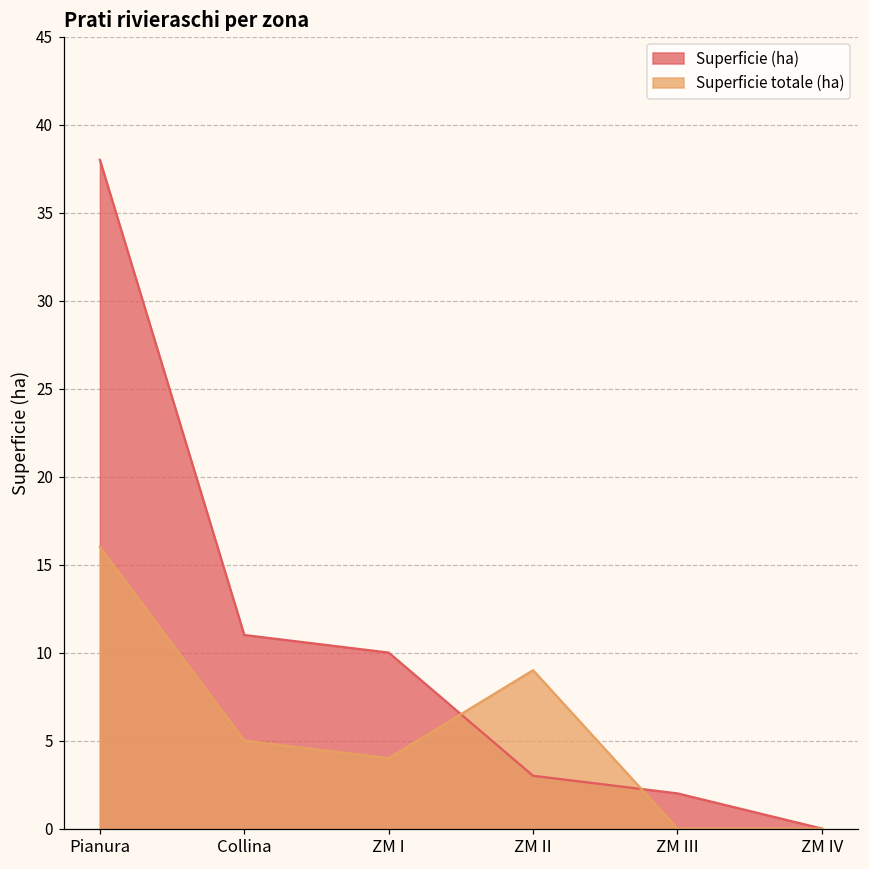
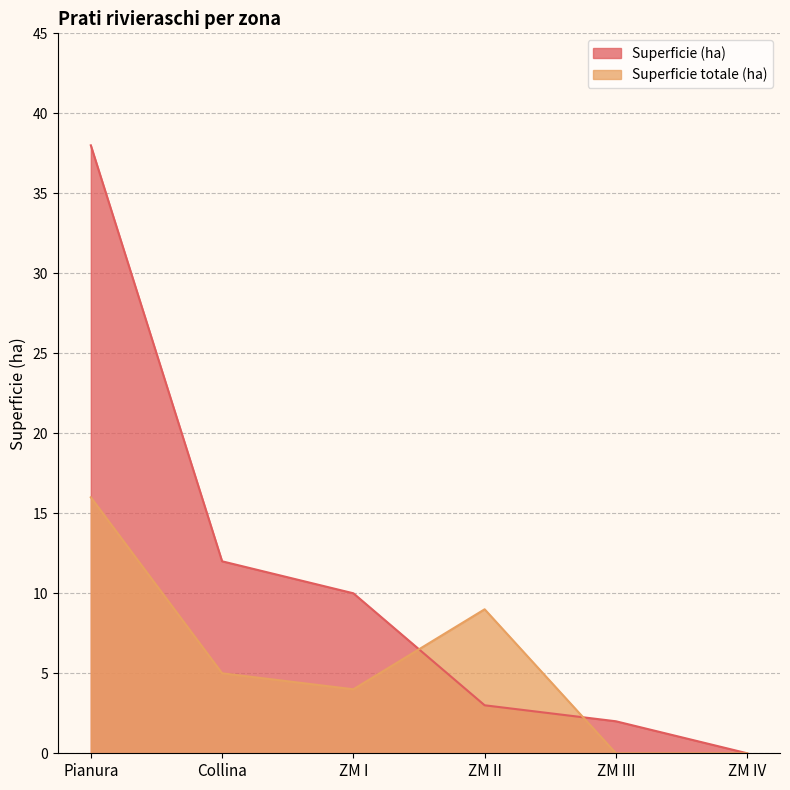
Superficie (ha), Collina: 11 -> 12
